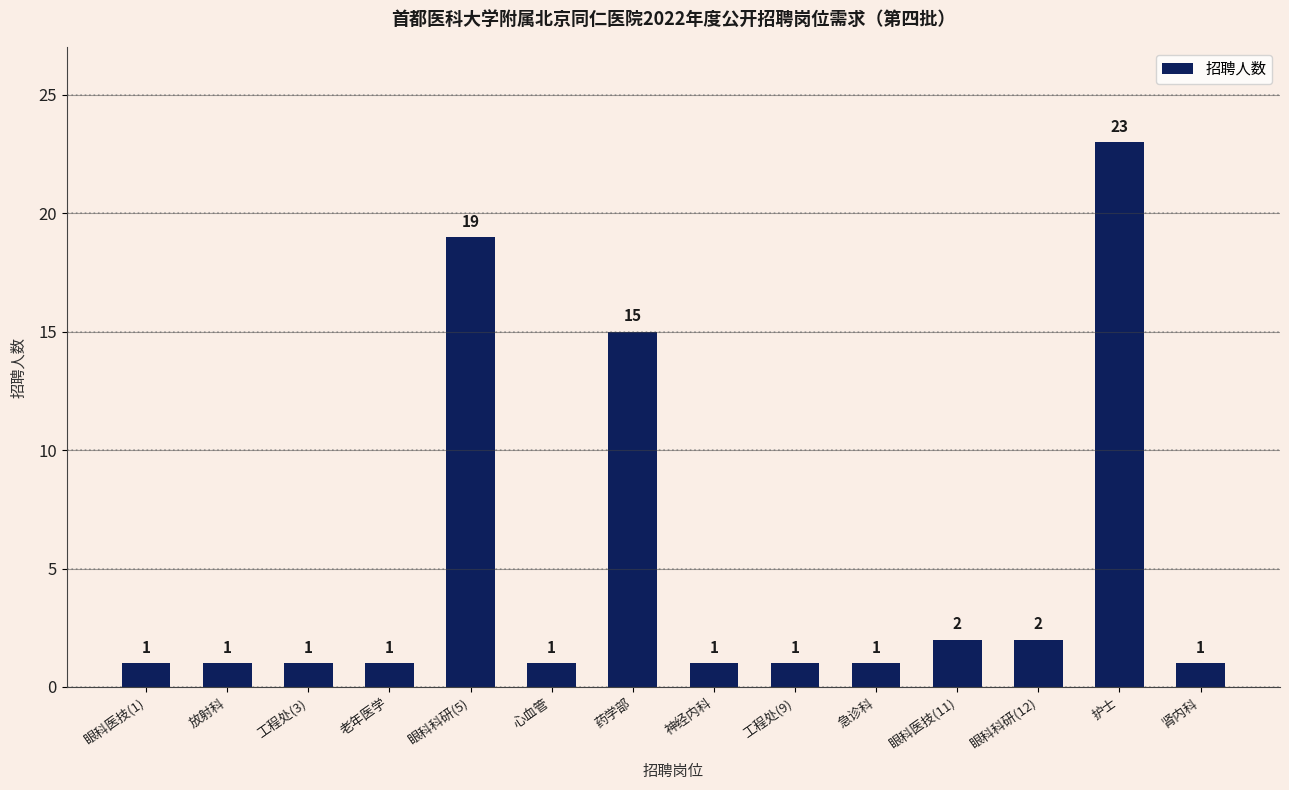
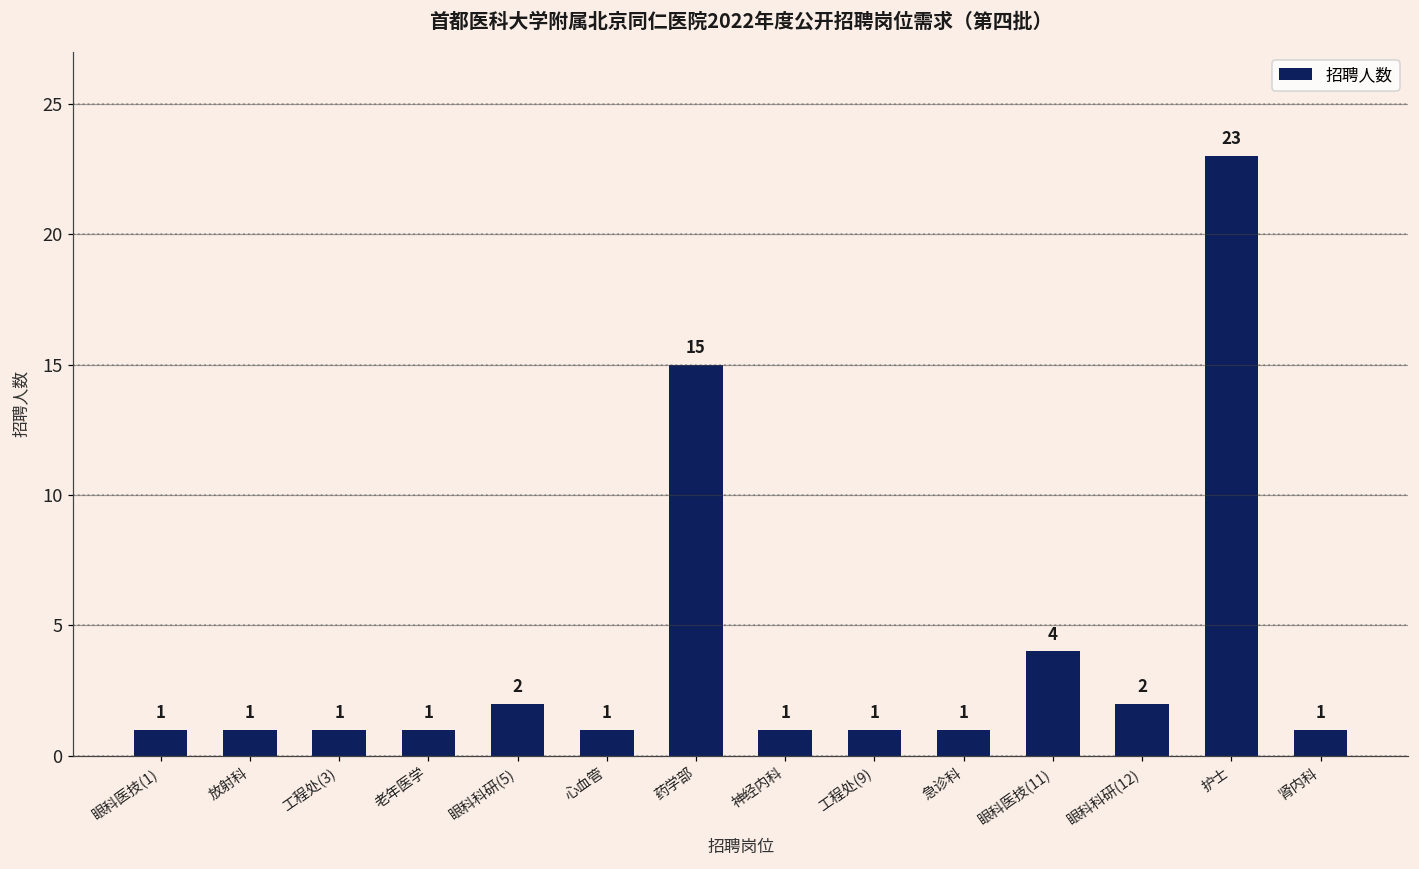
眼科科研(5): 19 -> 2
眼科医技(11): 2 -> 4
